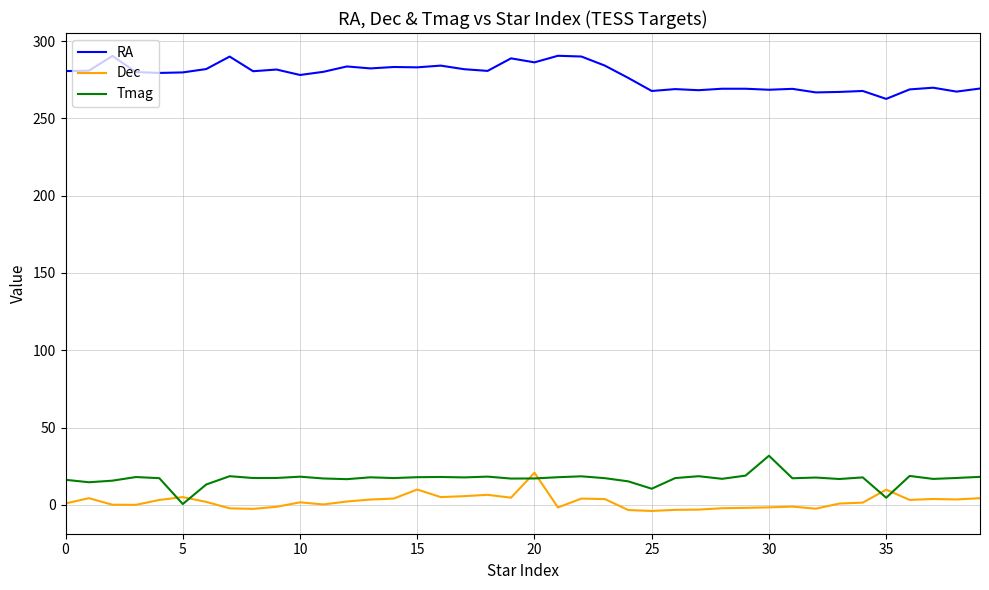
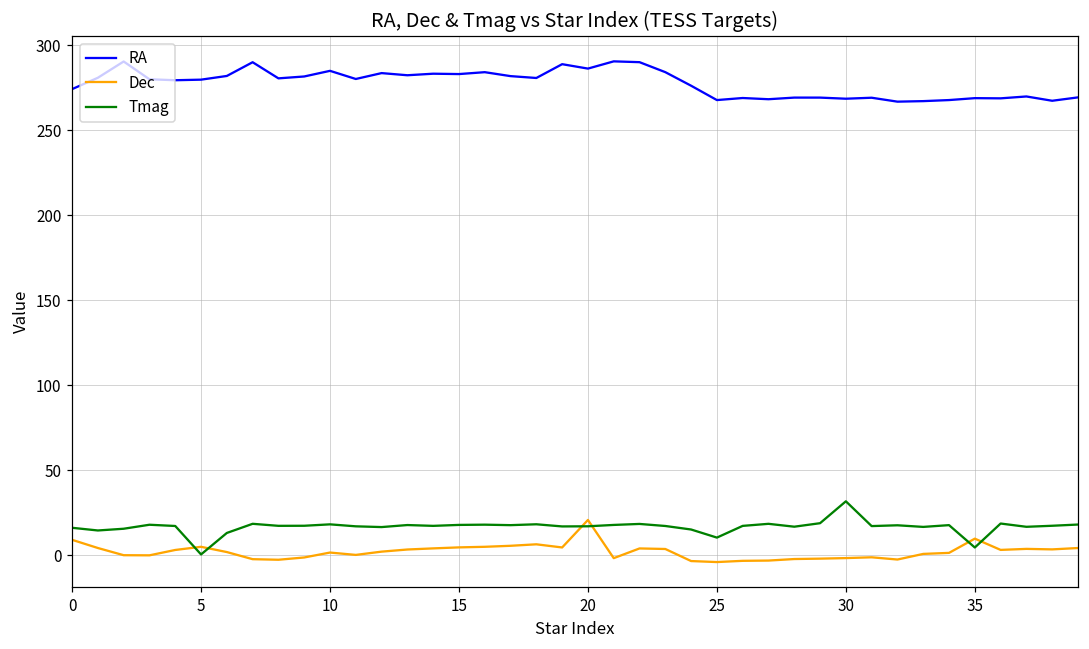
RA, 0: 281 -> 274
Dec, 0: 1 -> 9
RA, 10: 278 -> 285
Dec, 15: 10 -> 5
RA, 35: 263 -> 269
